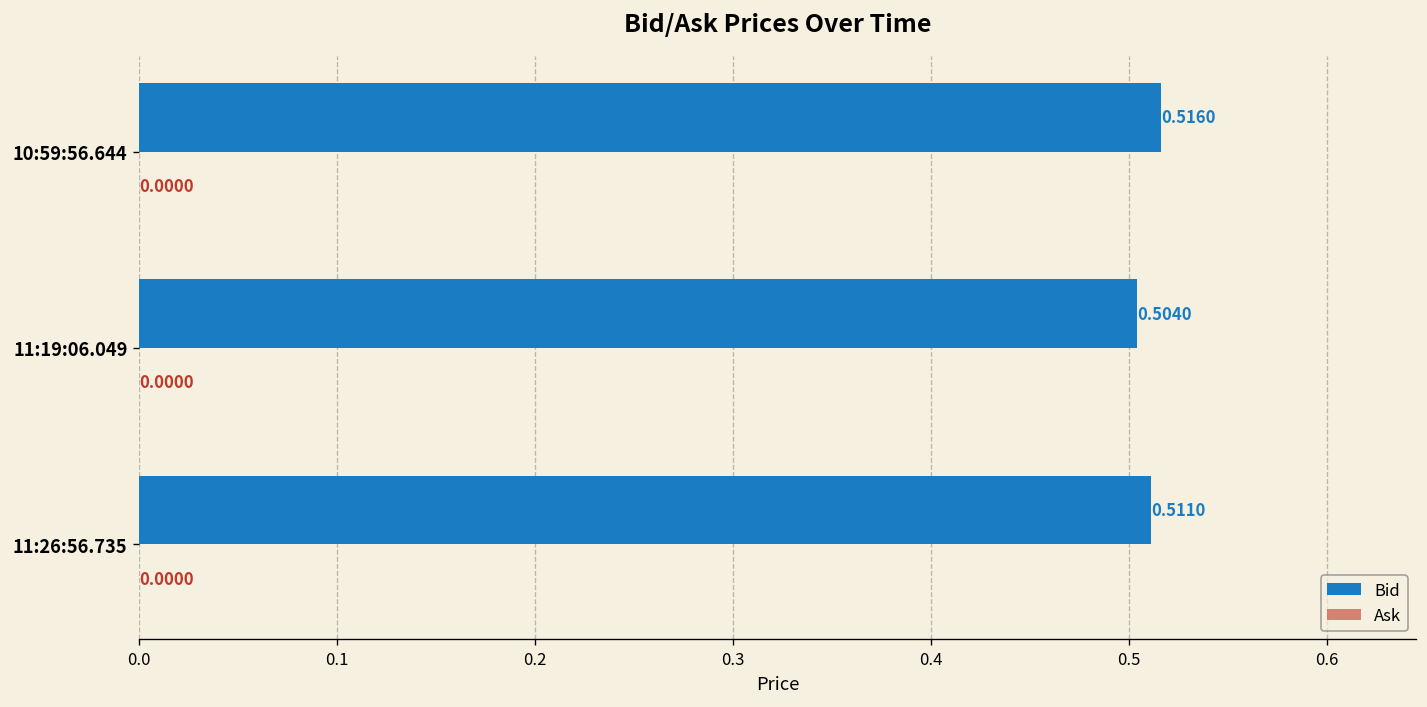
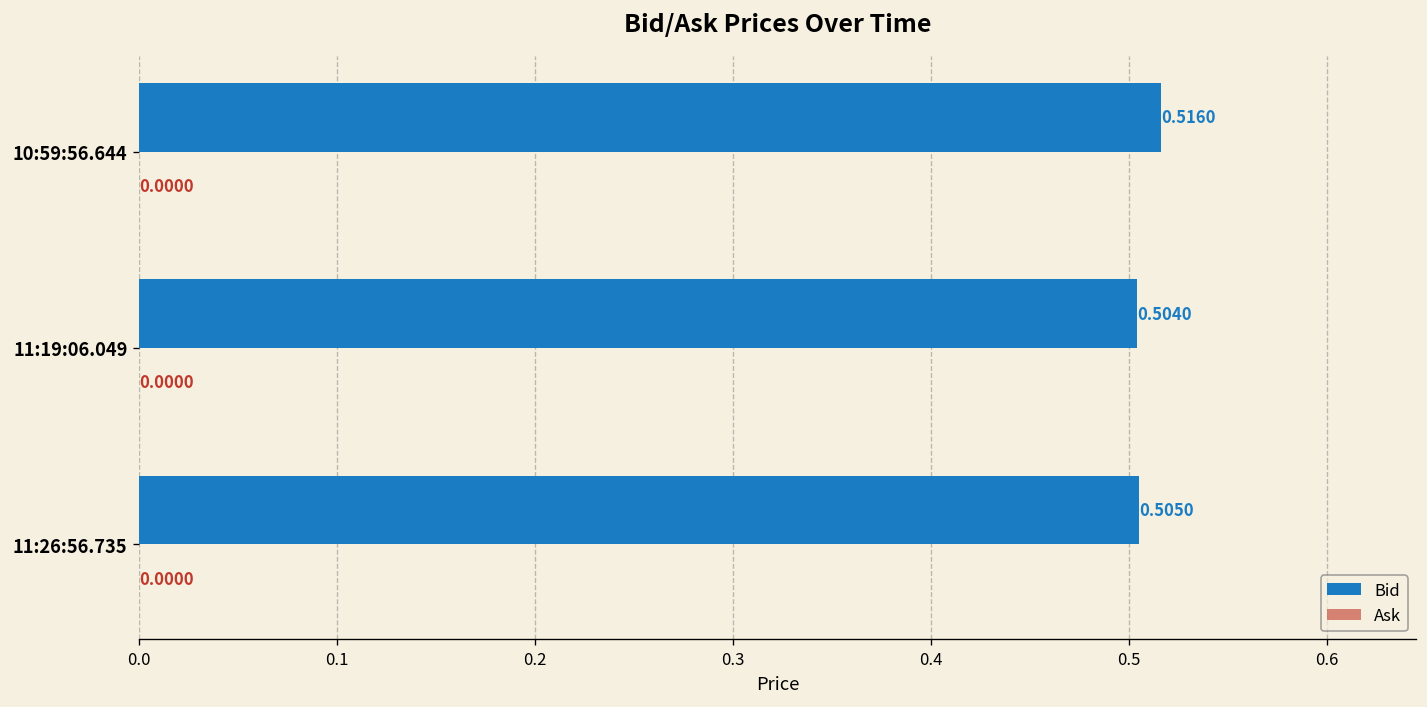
Bid, 11:26:56.735: 0.5110 -> 0.5050
